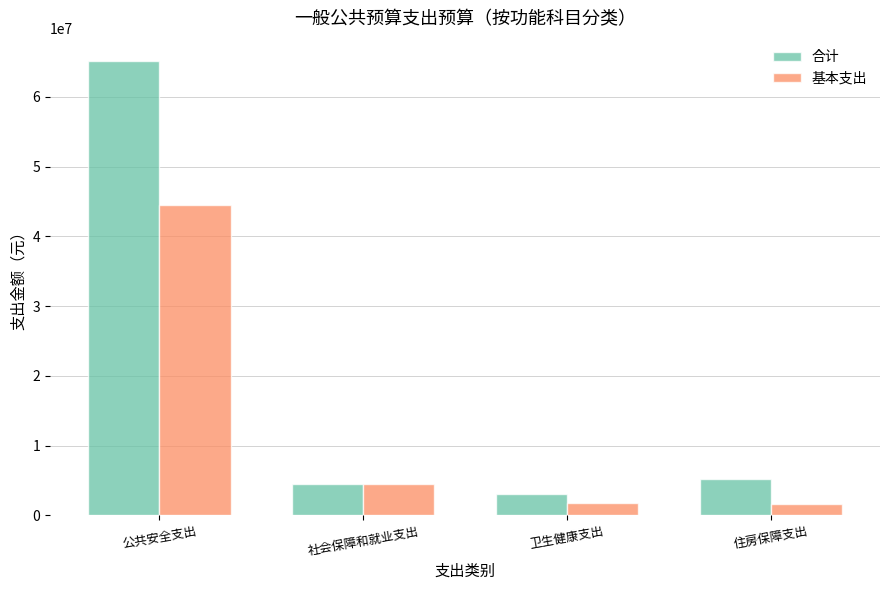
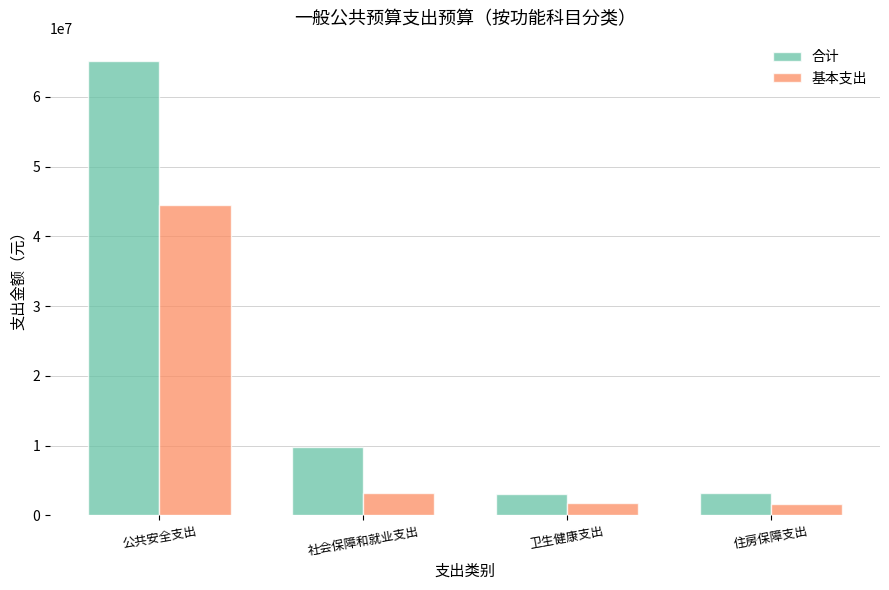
合计, 社会保障和就业支出: 4000000 -> 10000000
基本支出, 社会保障和就业支出: 4000000 -> 3000000
合计, 住房保障支出: 5000000 -> 3000000
